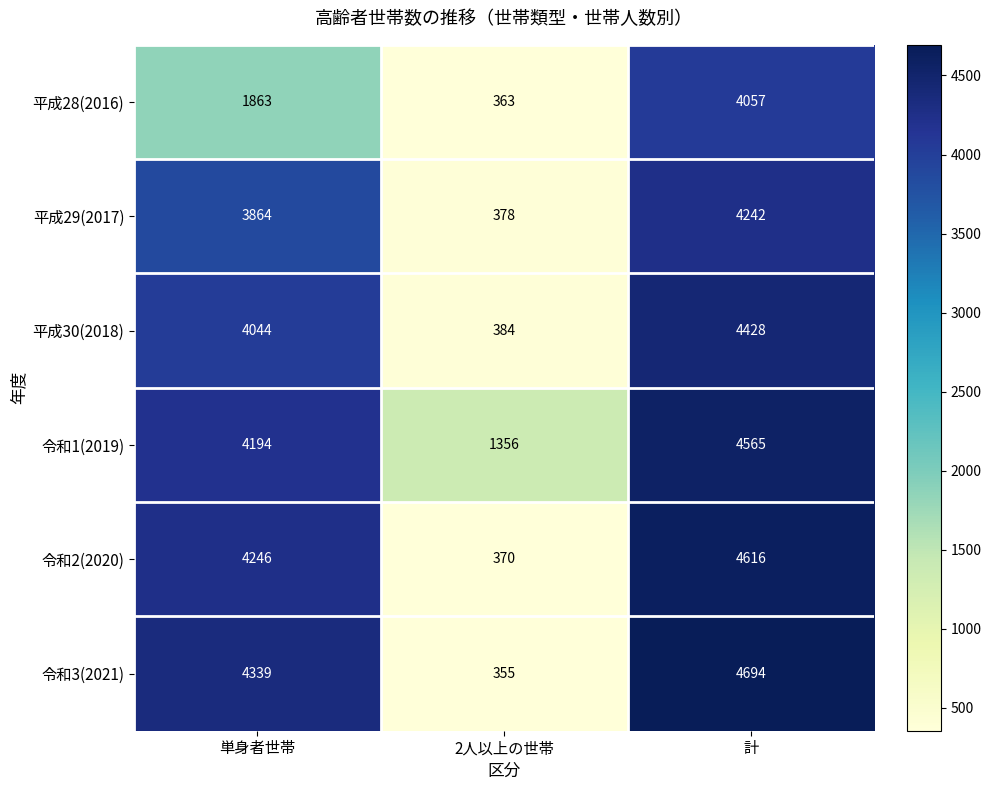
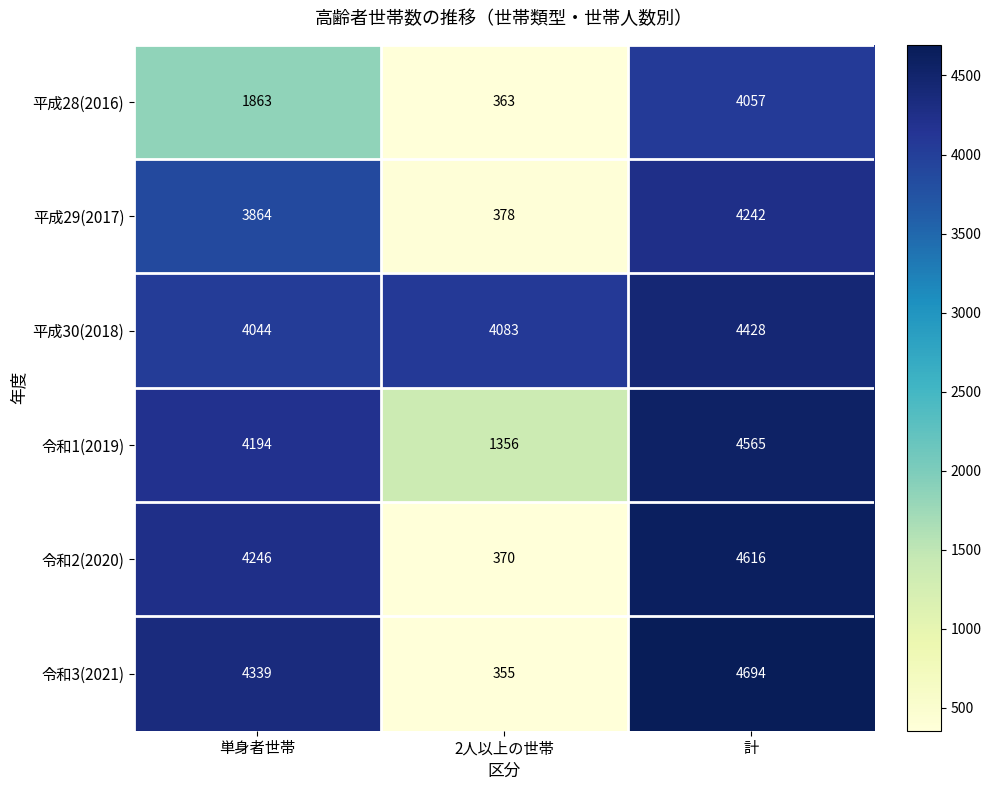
平成30(2018), 2人以上の世帯: 384 -> 4083
